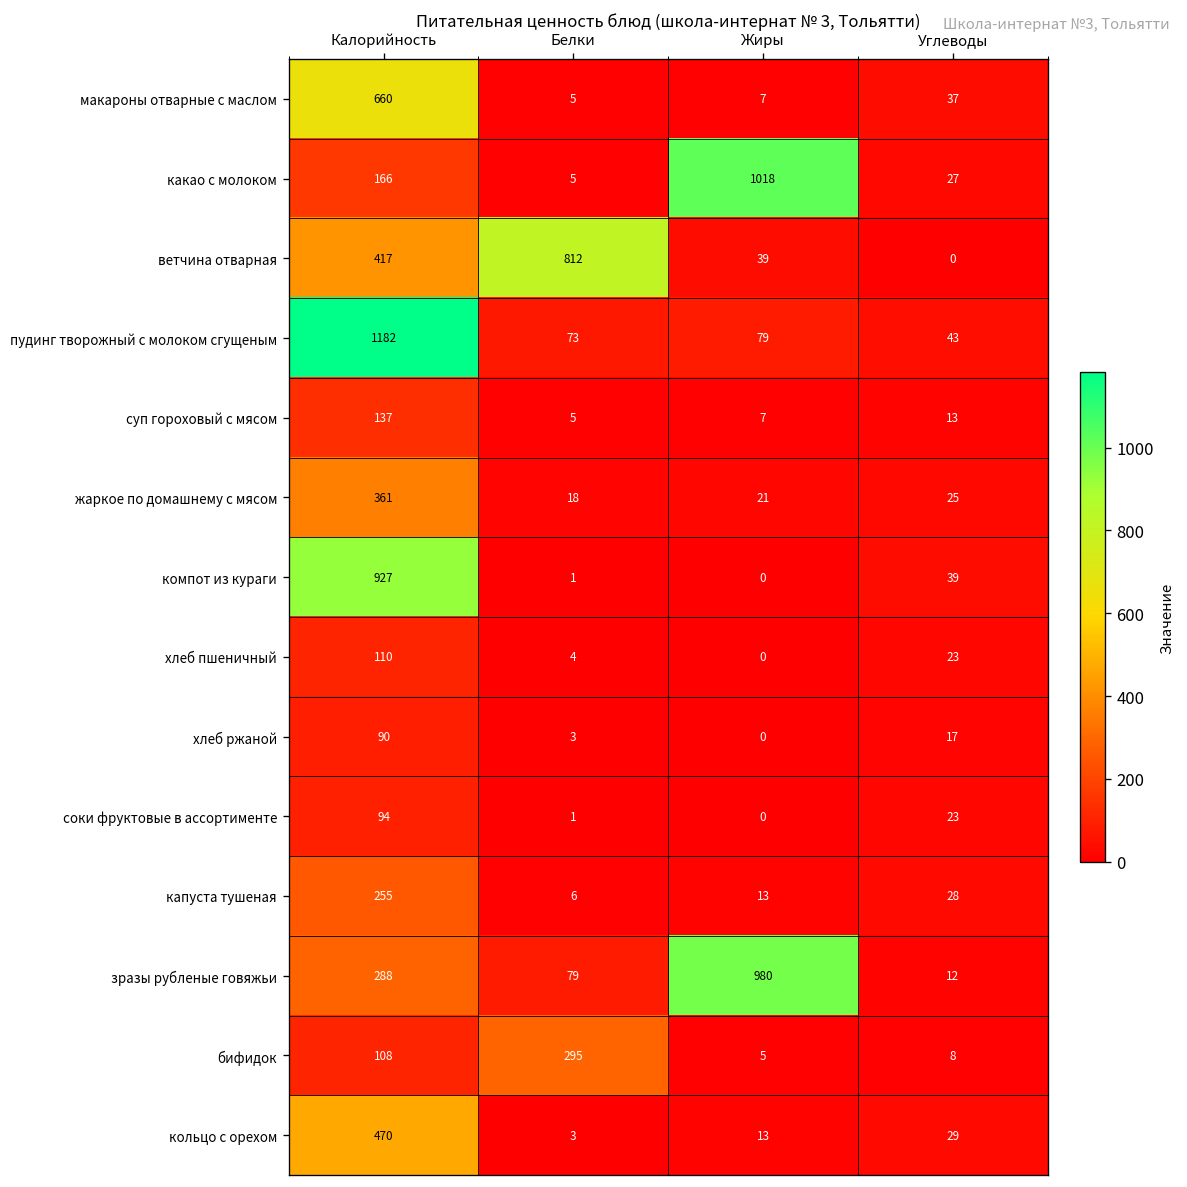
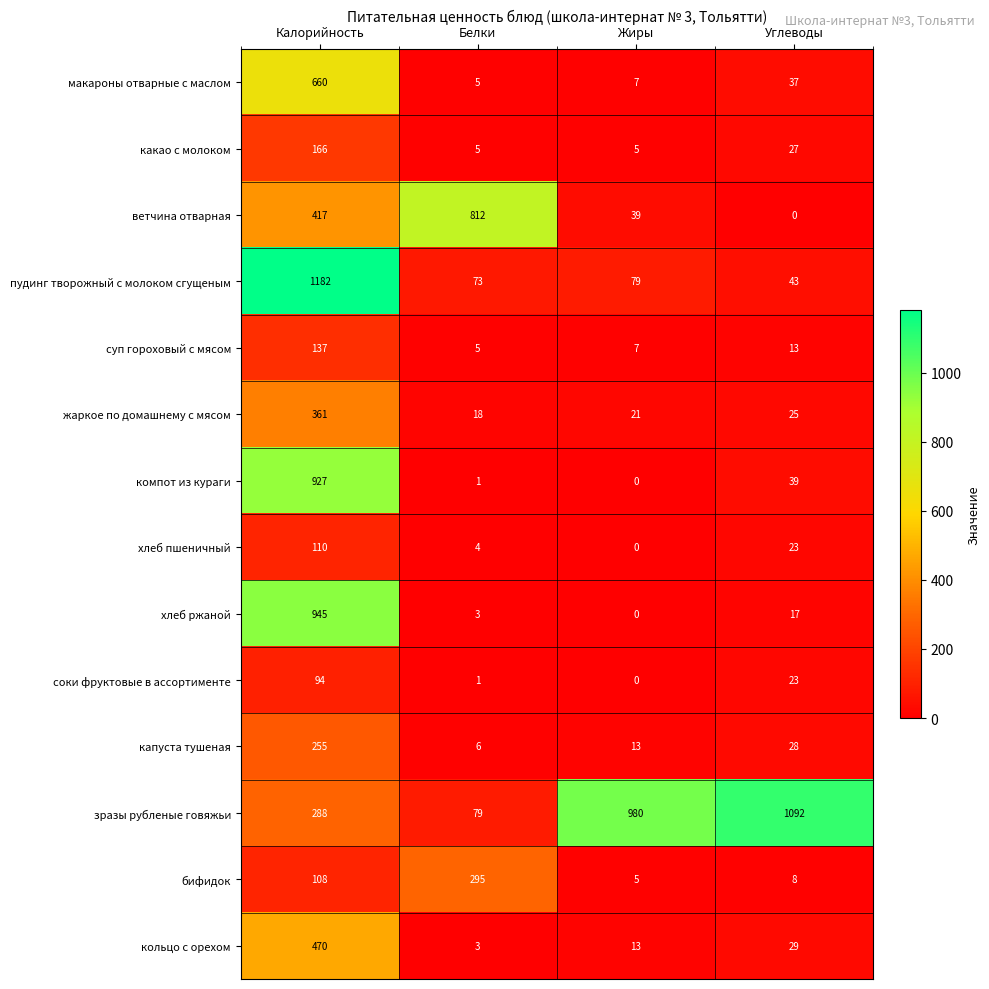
какао с молоком, Жиры: 1018 -> 5
хлеб ржаной, Калорийность: 90 -> 945
зразы рубленые говяжьи, Углеводы: 12 -> 1092
